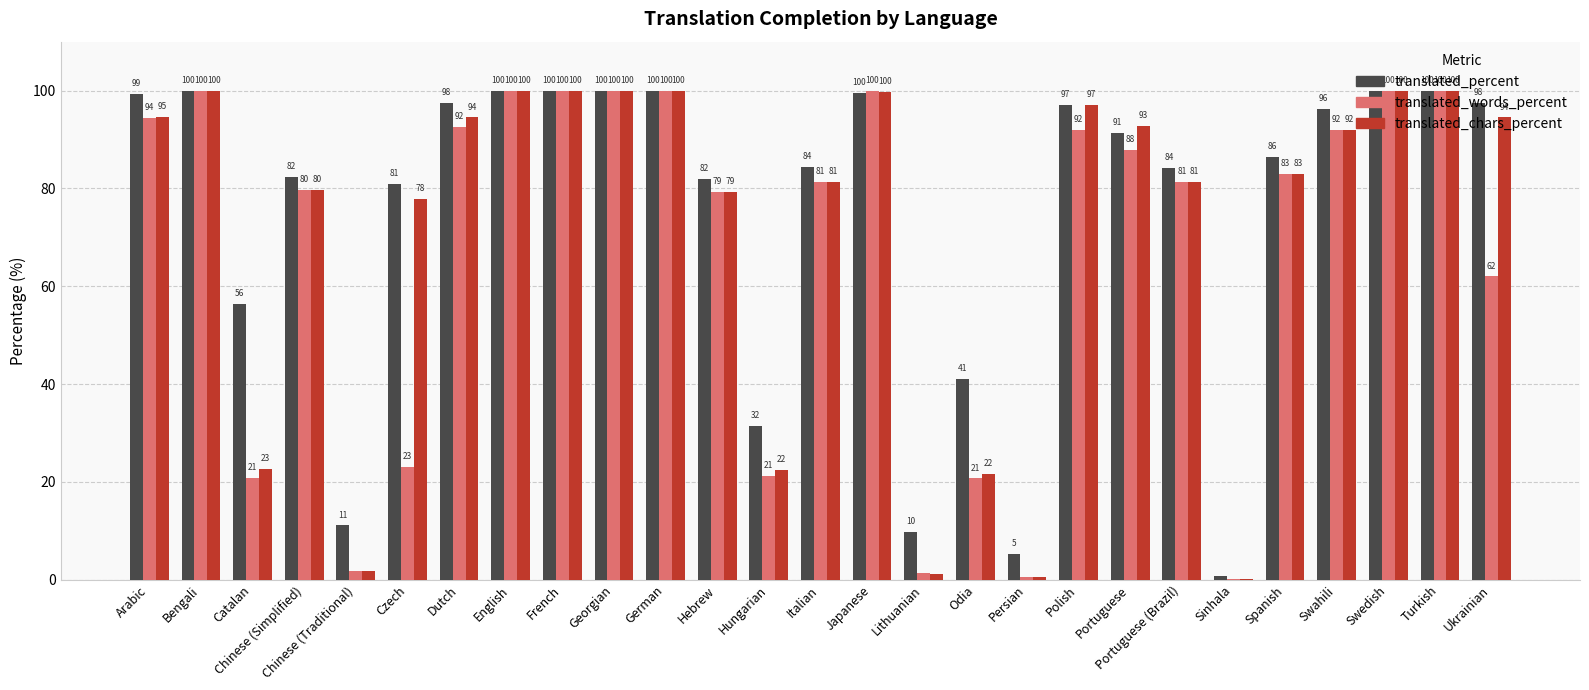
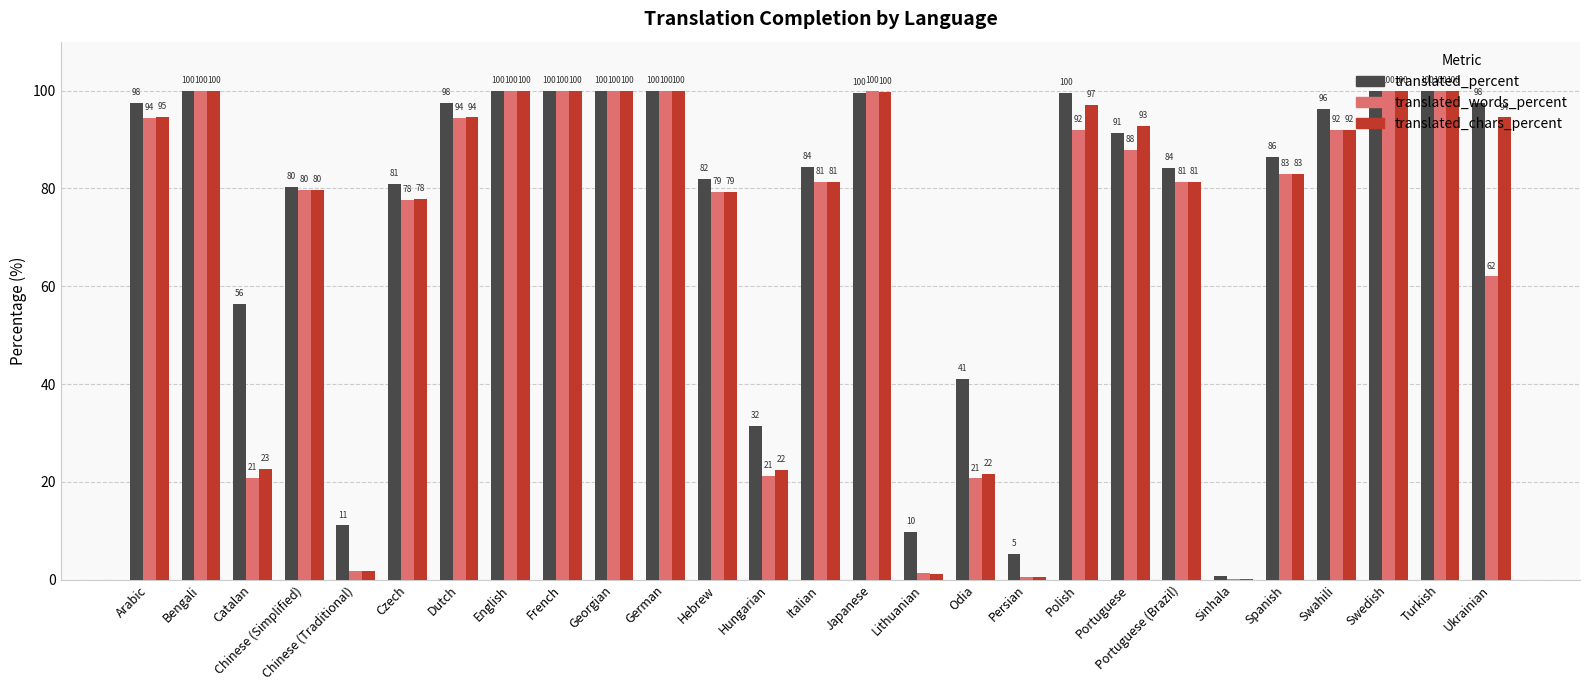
translated_percent, Arabic: 99 -> 98
translated_percent, Chinese (Simplified): 82 -> 80
translated_words_percent, Czech: 23 -> 78
translated_words_percent, Dutch: 92 -> 94
translated_percent, Polish: 97 -> 100
